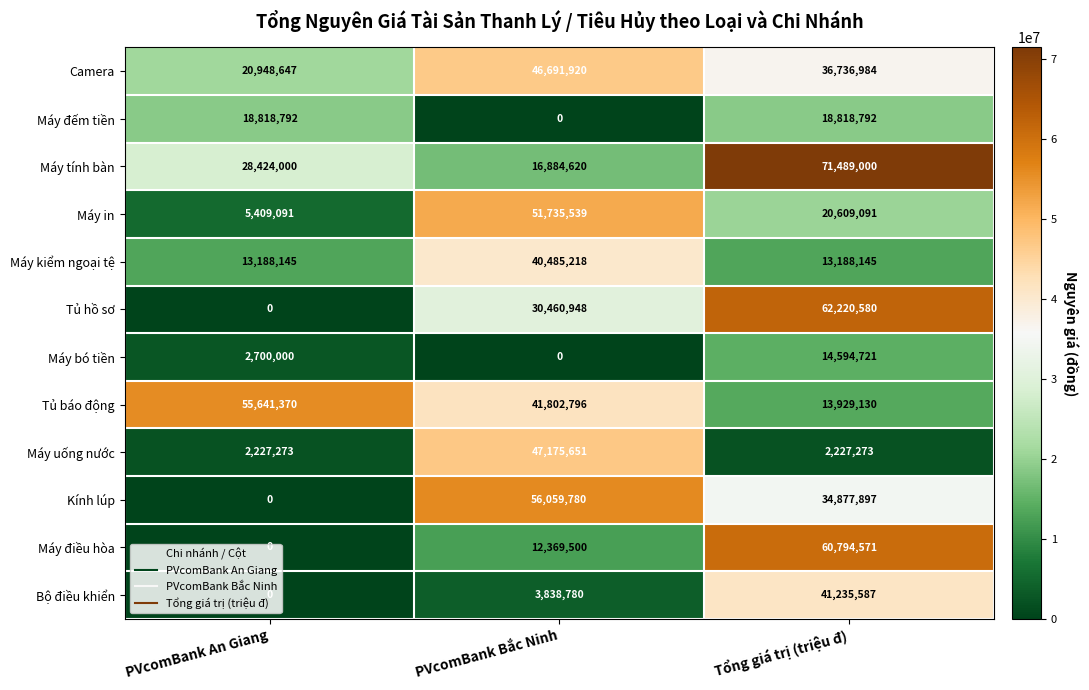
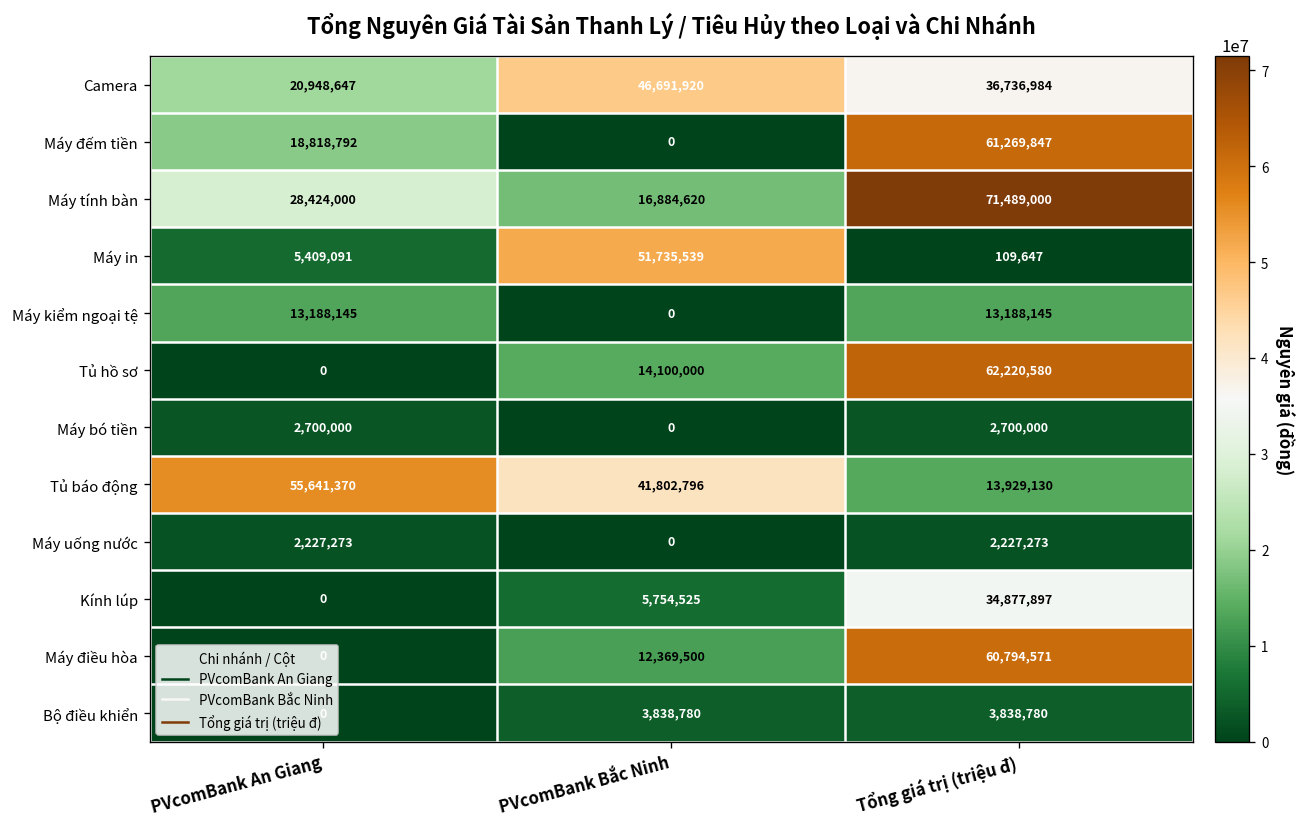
Máy đếm tiền, Tổng giá trị (triệu đ): 18,818,792 -> 61,269,847
Máy in, Tổng giá trị (triệu đ): 20,609,091 -> 109,647
Máy kiểm ngoại tệ, PVcomBank Bắc Ninh: 40,485,218 -> 0
Tủ hồ sơ, PVcomBank Bắc Ninh: 30,460,948 -> 14,100,000
Máy bó tiền, Tổng giá trị (triệu đ): 14,594,721 -> 2,700,000
Máy uống nước, PVcomBank Bắc Ninh: 47,175,651 -> 0
Kính lúp, PVcomBank Bắc Ninh: 56,059,780 -> 5,754,525
Bộ điều khiển, Tổng giá trị (triệu đ): 41,235,587 -> 3,838,780
